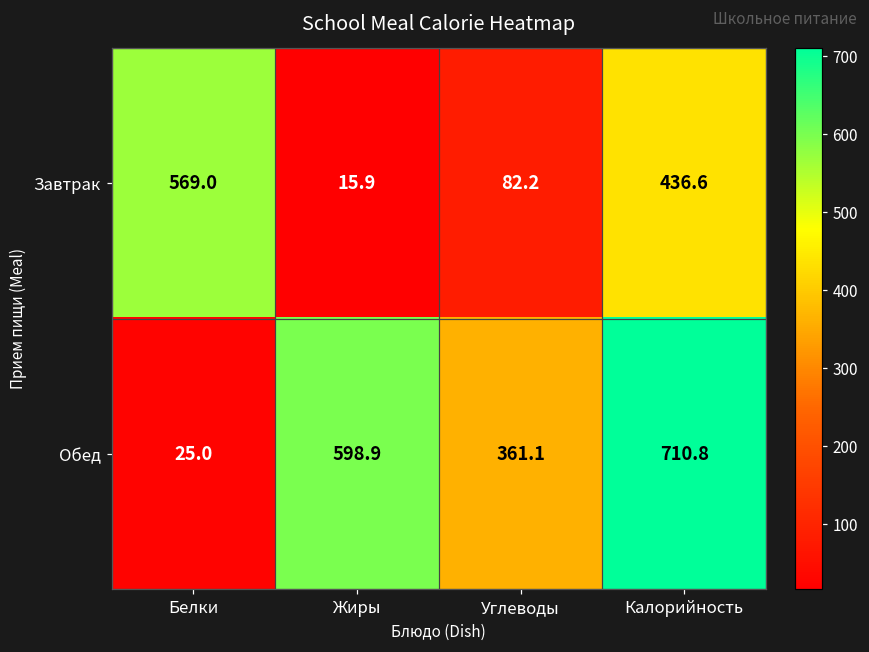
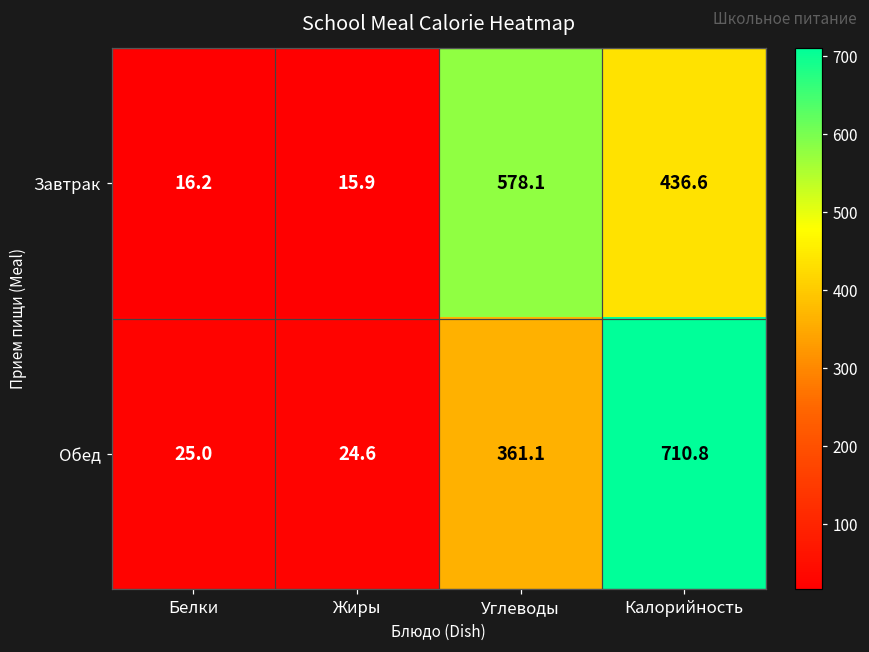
Завтрак, Белки: 569.0 -> 16.2
Завтрак, Углеводы: 82.2 -> 578.1
Обед, Жиры: 598.9 -> 24.6
